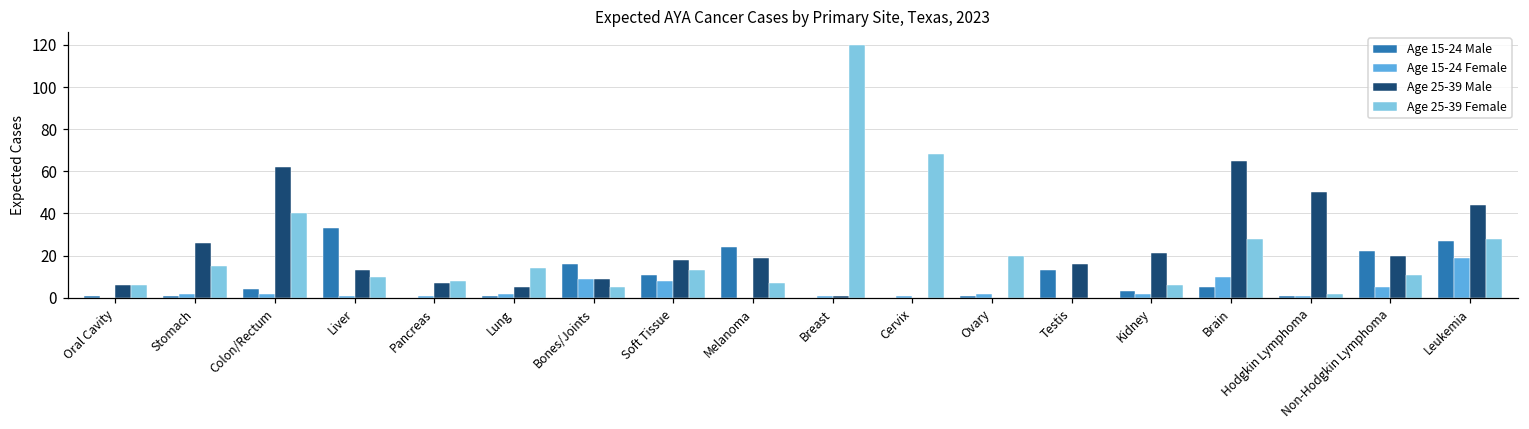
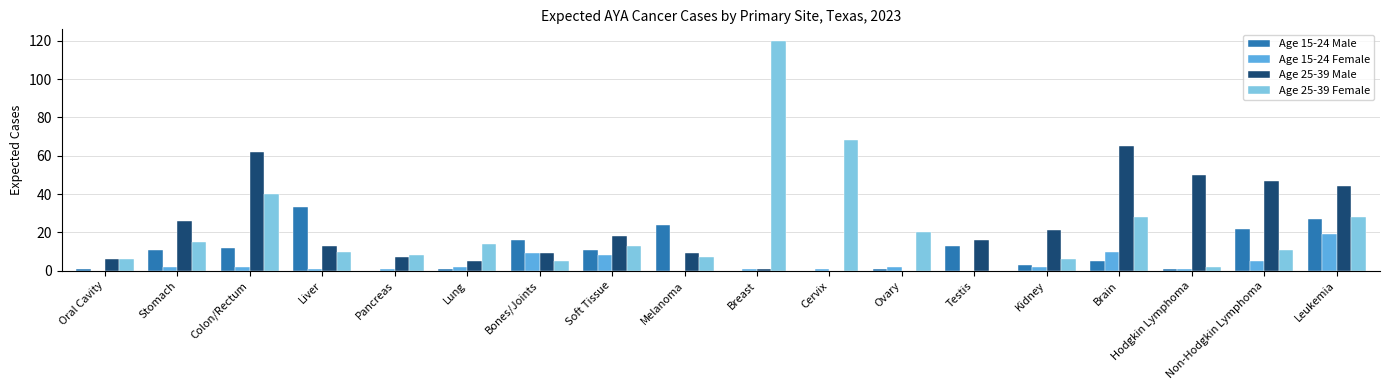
Age 15-24 Male, Stomach: 1 -> 11
Age 15-24 Male, Colon/Rectum: 4 -> 12
Age 25-39 Male, Melanoma: 19 -> 9
Age 25-39 Male, Non-Hodgkin Lymphoma: 20 -> 47
